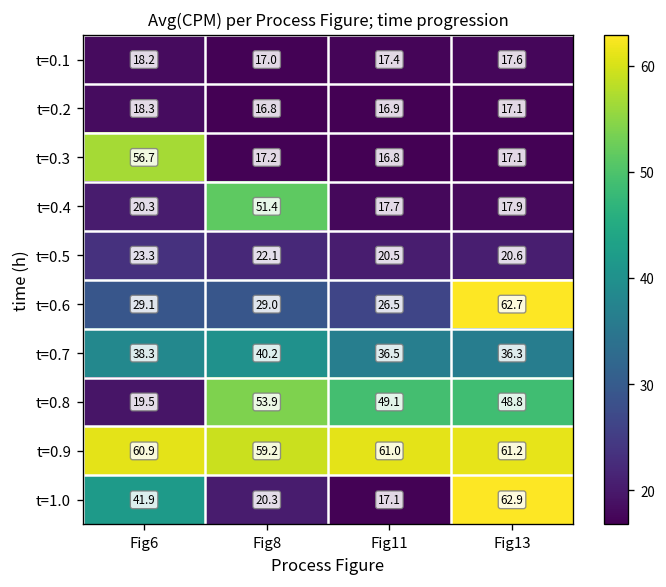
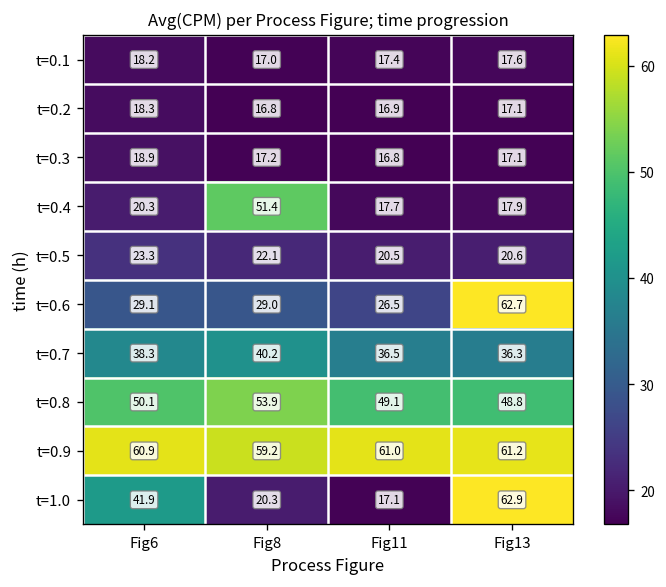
t=0.3, Fig6: 56.7 -> 18.9
t=0.8, Fig6: 19.5 -> 50.1
